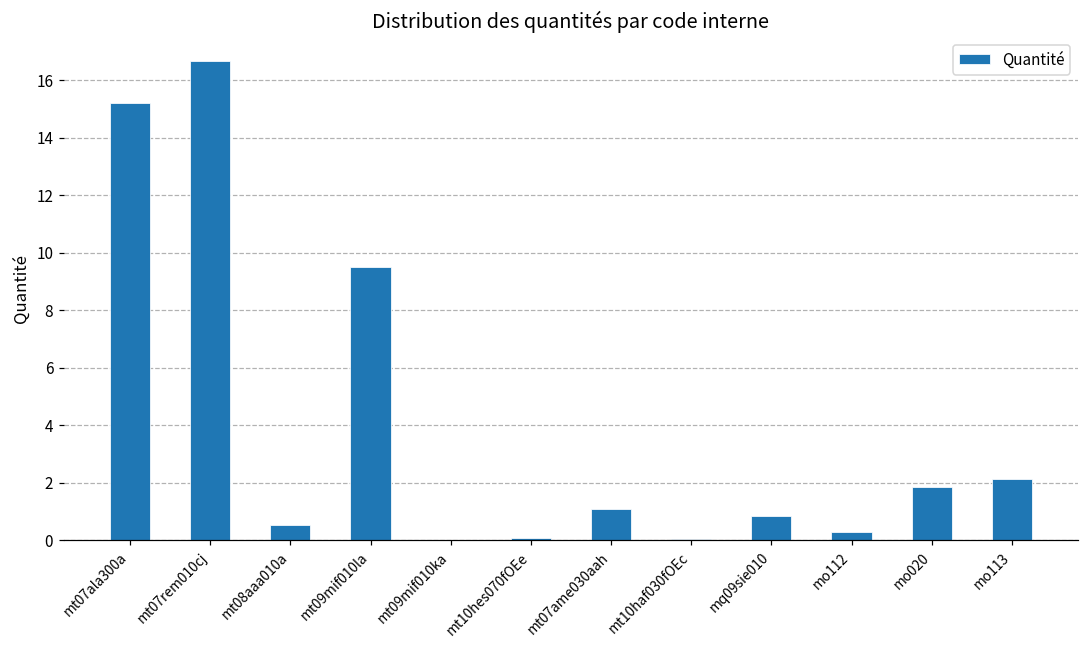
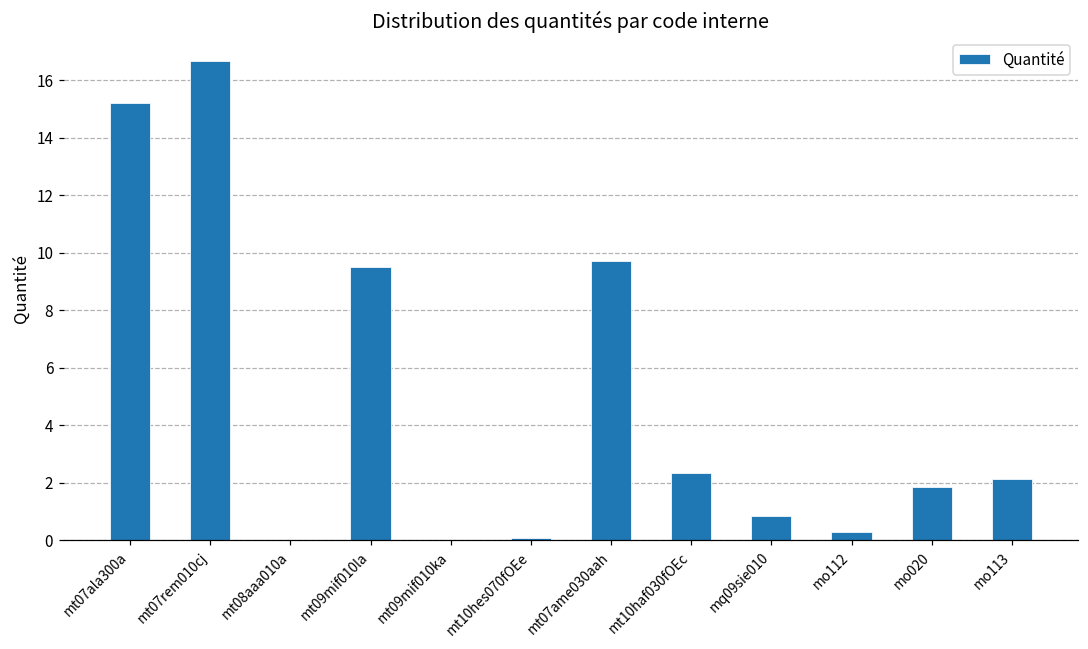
mt08aaa010a: 0.5 -> 0.0
mt07ame030aah: 1.1 -> 9.7
mt10haf030fOEc: 0.0 -> 2.3
